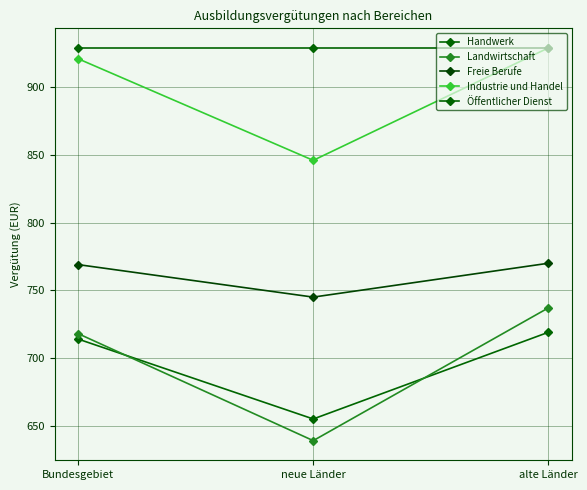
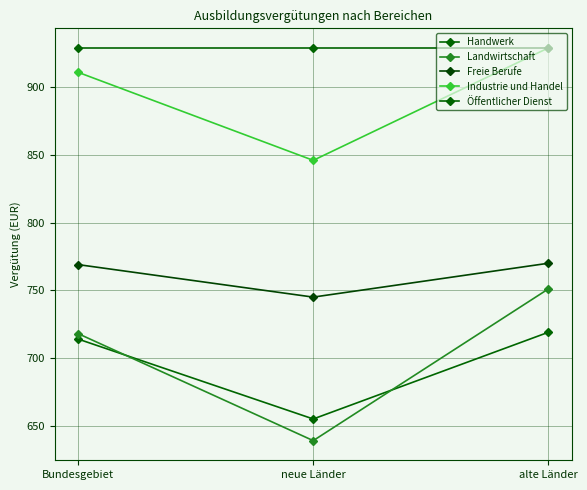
Industrie und Handel, Bundesgebiet: 921 -> 911
Landwirtschaft, alte Länder: 737 -> 751
